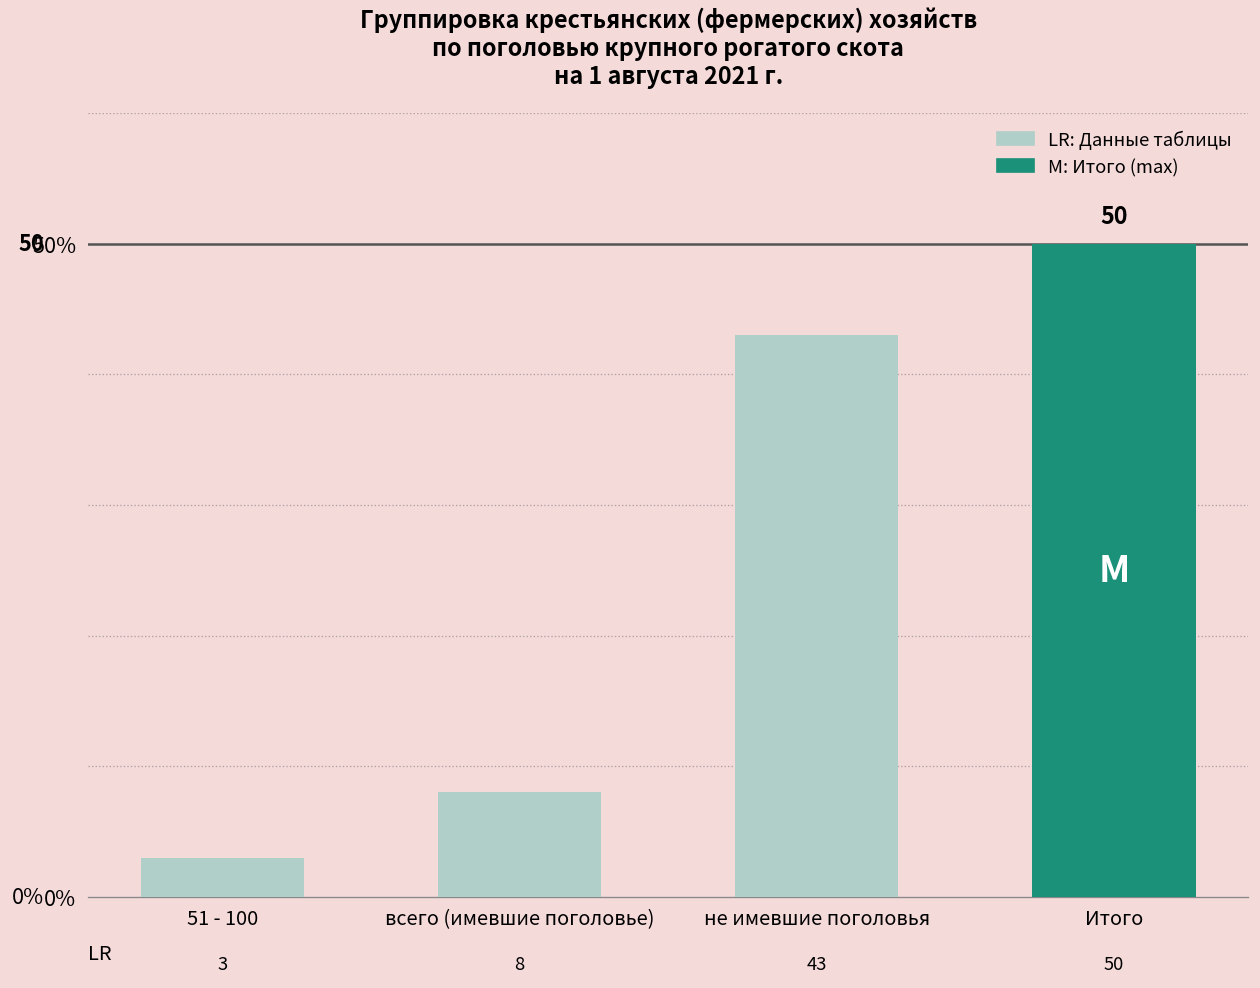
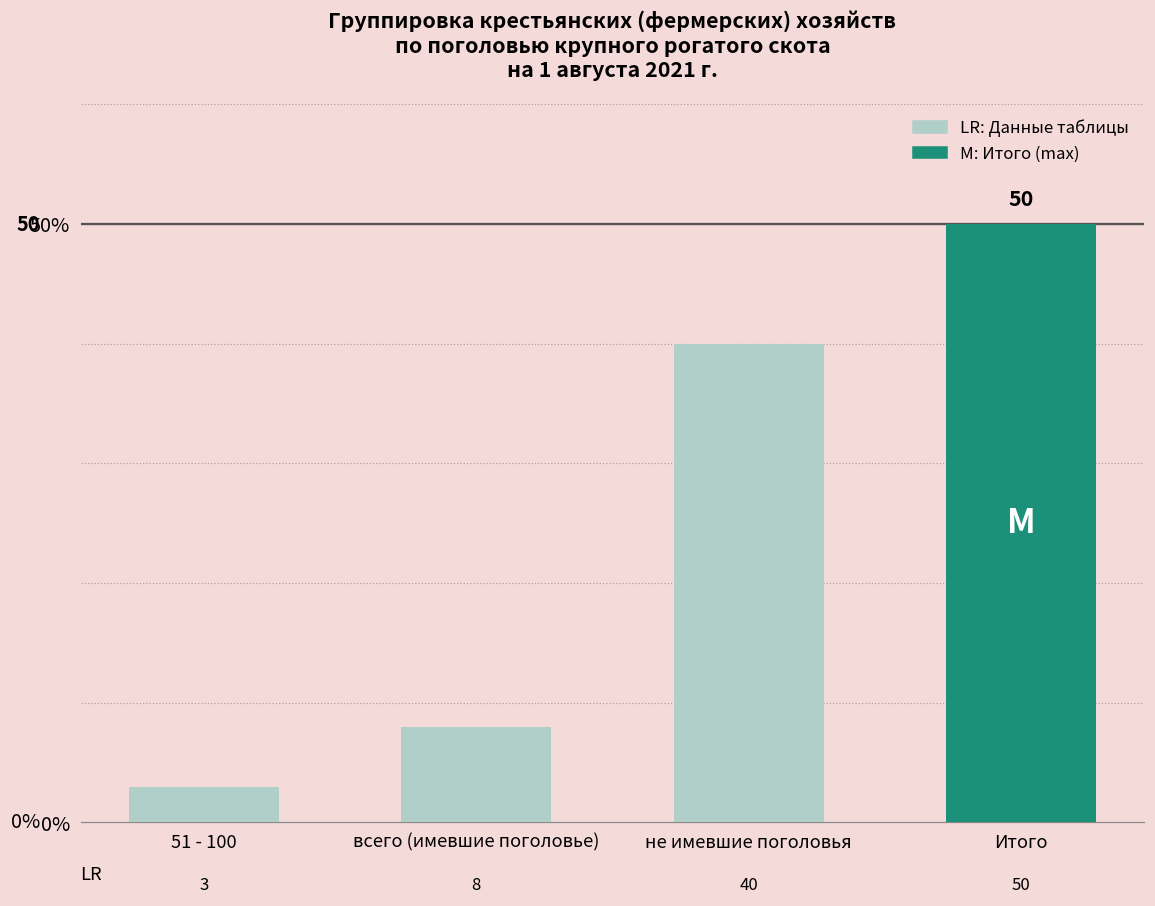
не имевшие поголовья: 43 -> 40
